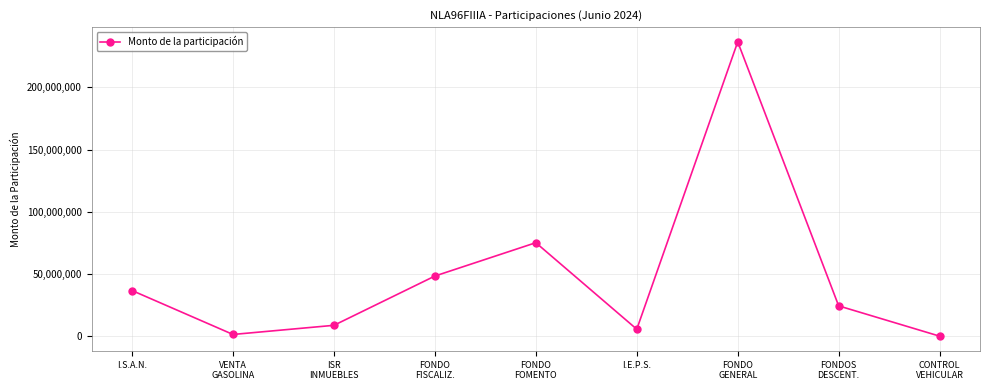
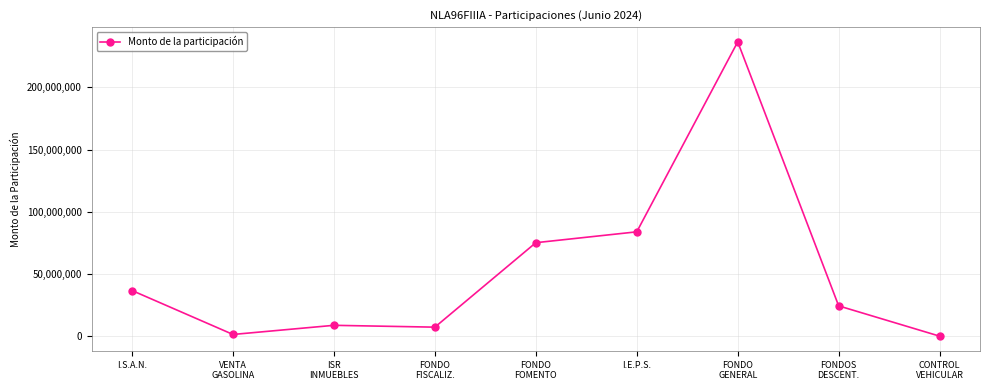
FONDO FISCALIZ.: 48,000,000 -> 7,000,000
I.E.P.S.: 6,000,000 -> 84,000,000
